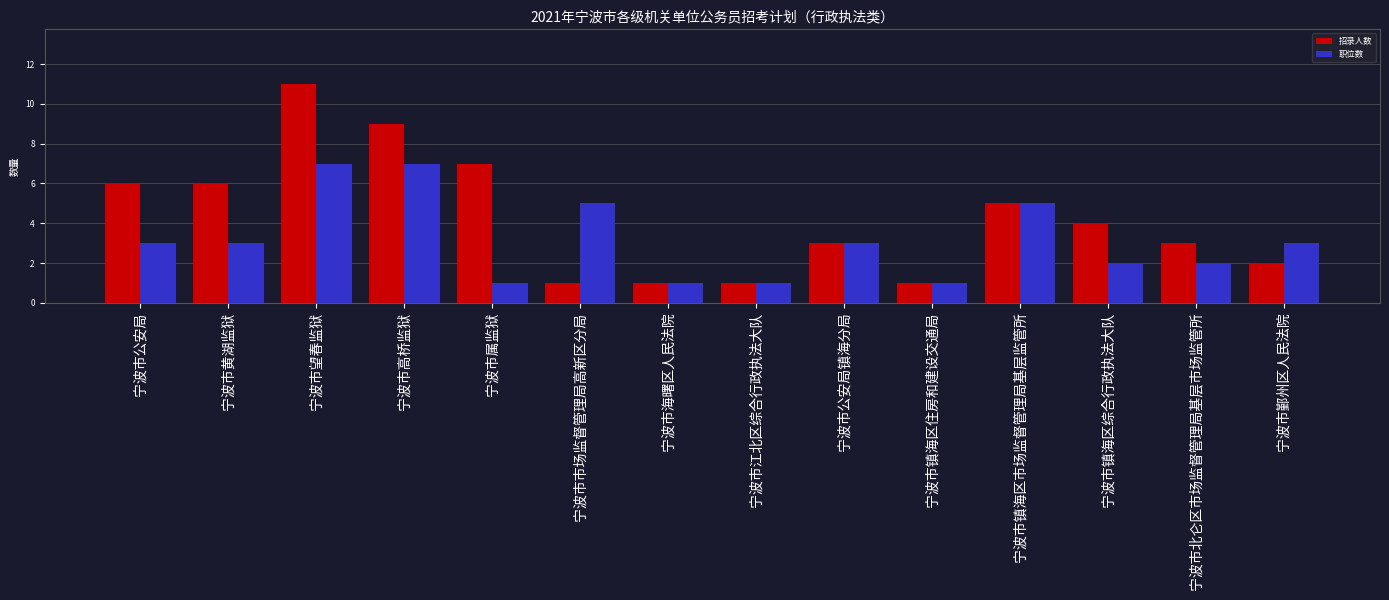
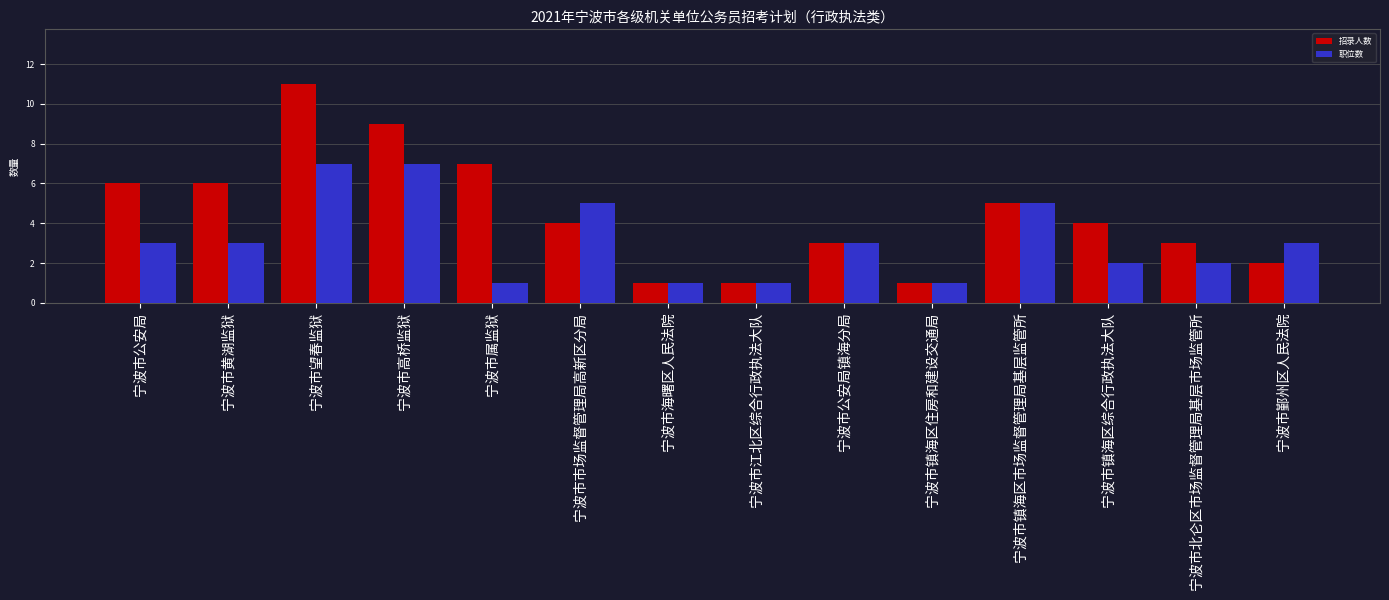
招录人数, 宁波市市场监督管理局高新区分局: 1 -> 4
